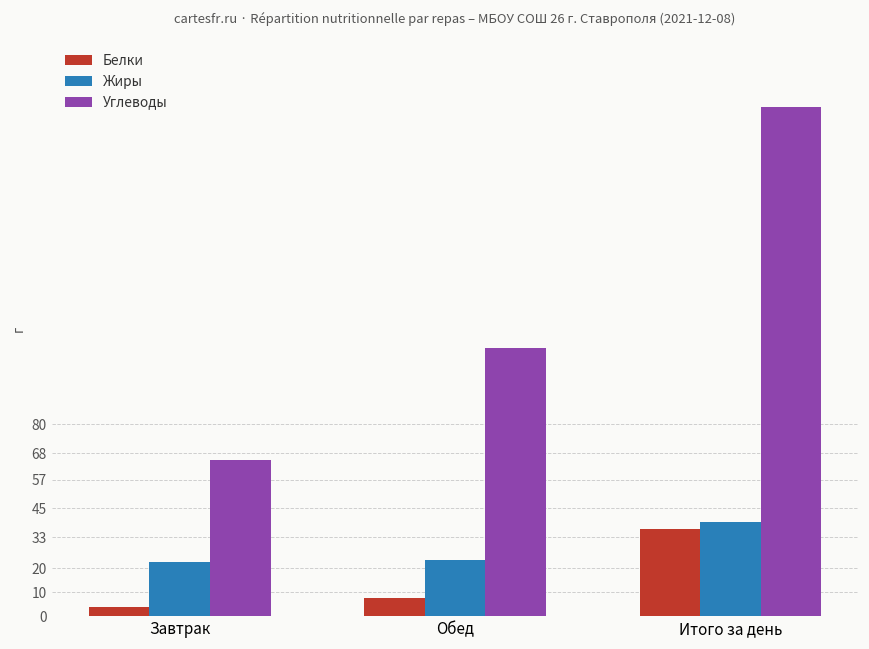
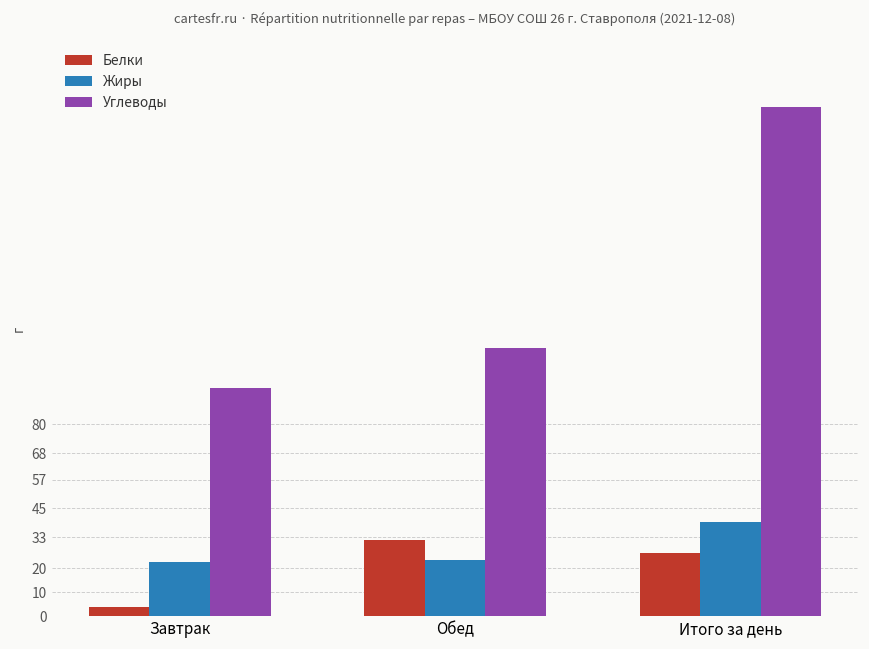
Углеводы, Завтрак: 65 -> 95
Белки, Обед: 8 -> 32
Белки, Итого за день: 36 -> 26
